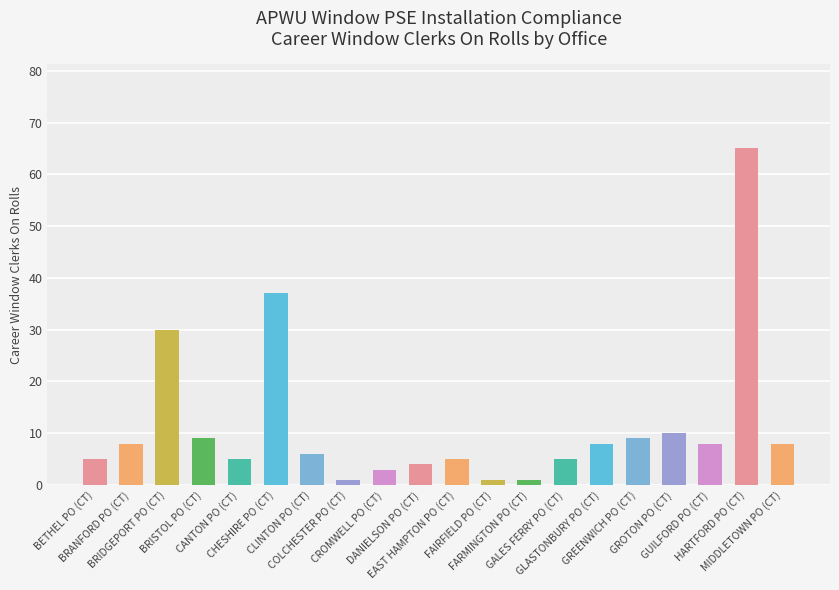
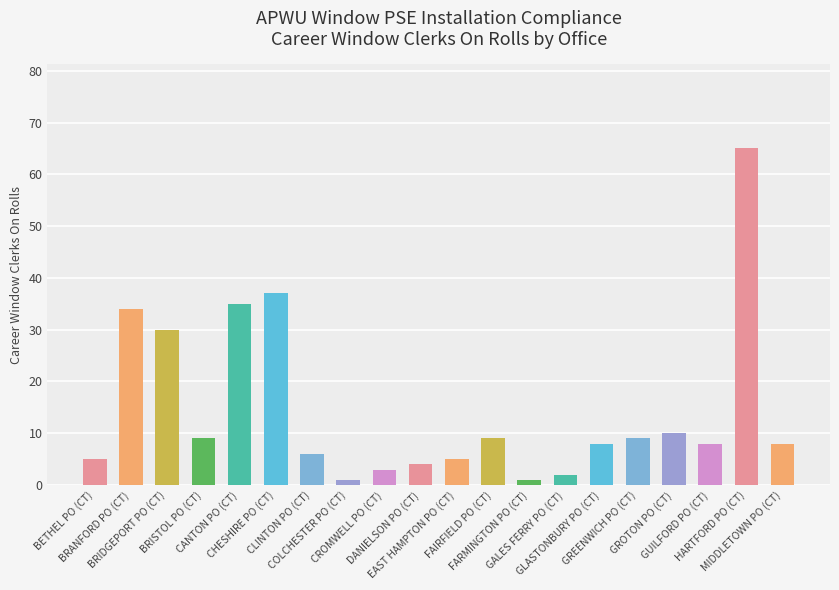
BRANFORD PO (CT): 8 -> 34
CANTON PO (CT): 5 -> 35
FAIRFIELD PO (CT): 1 -> 9
GALES FERRY PO (CT): 5 -> 2
